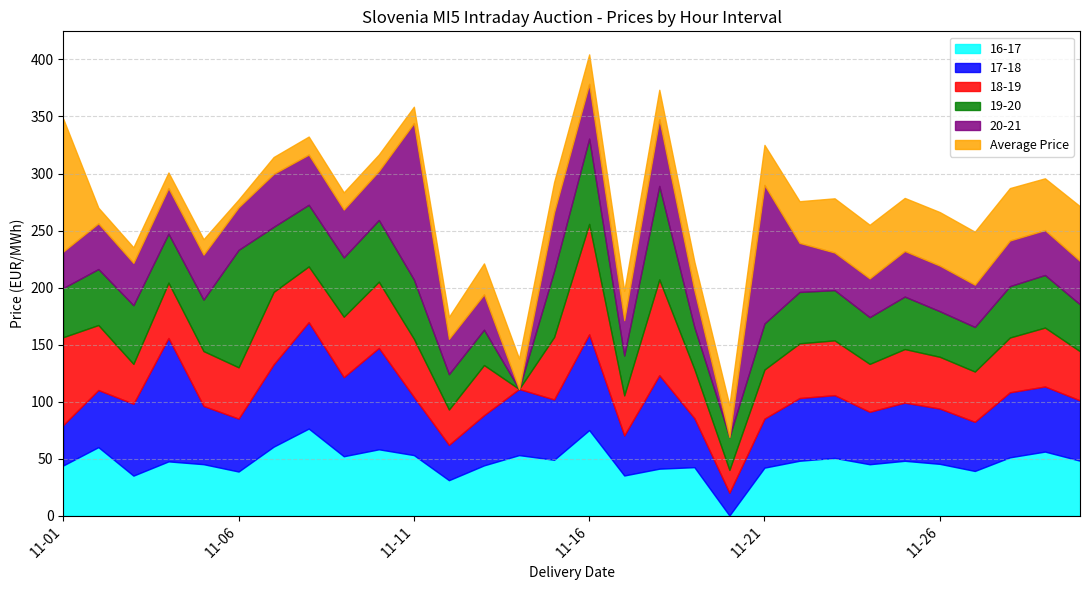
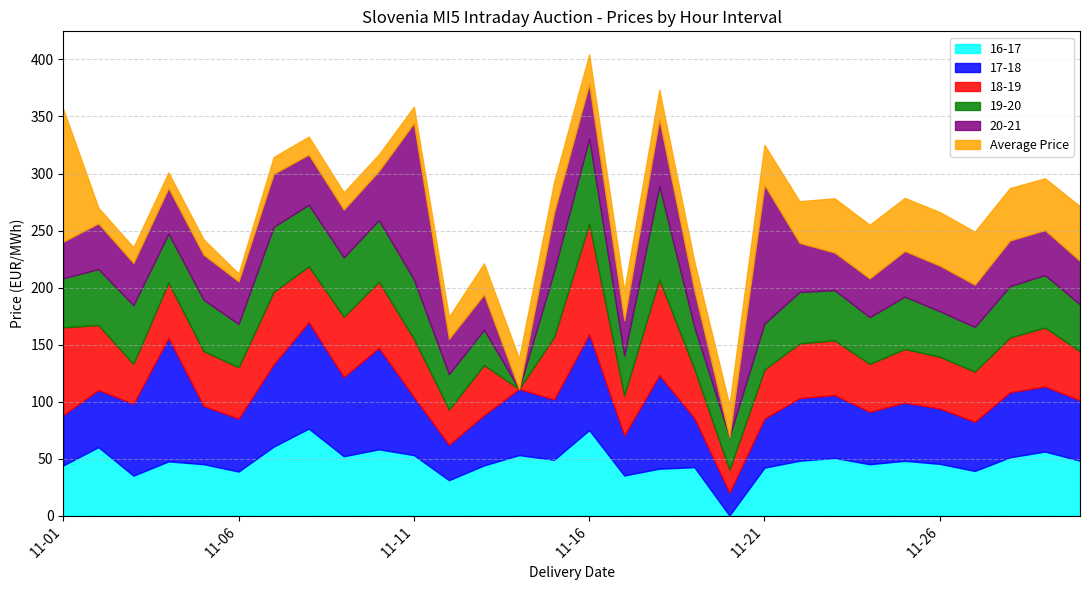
17-18, 11-01: 36 -> 44
19-20, 11-06: 103 -> 38
